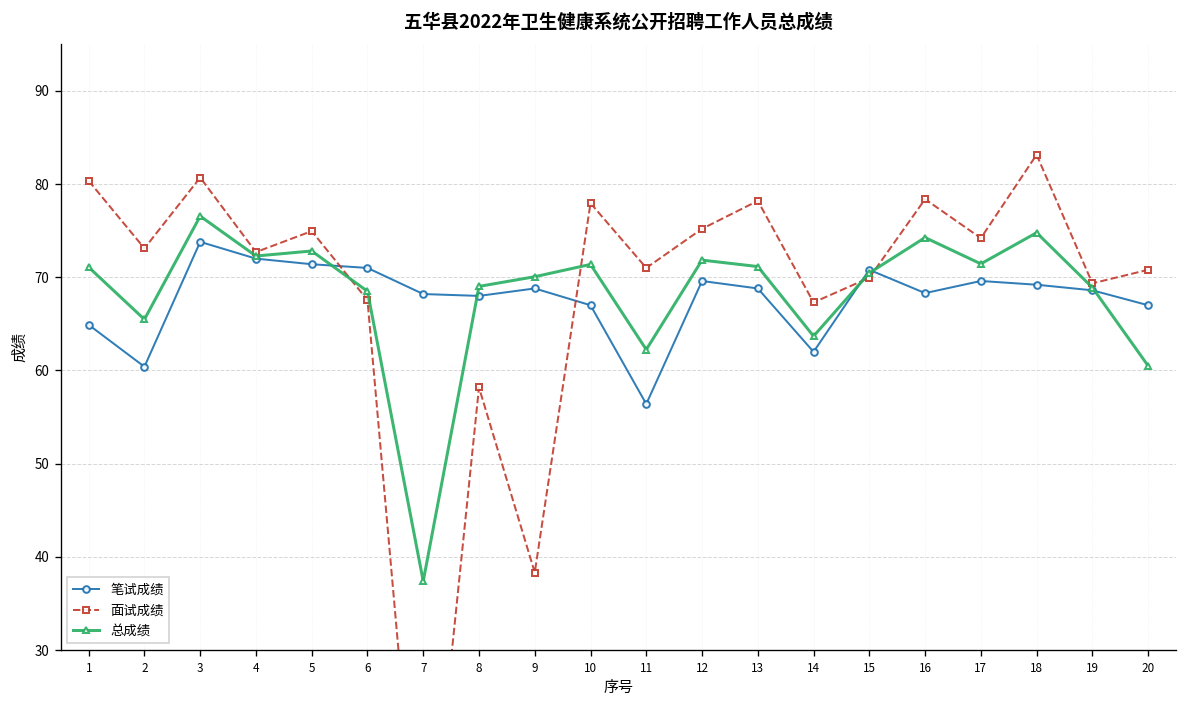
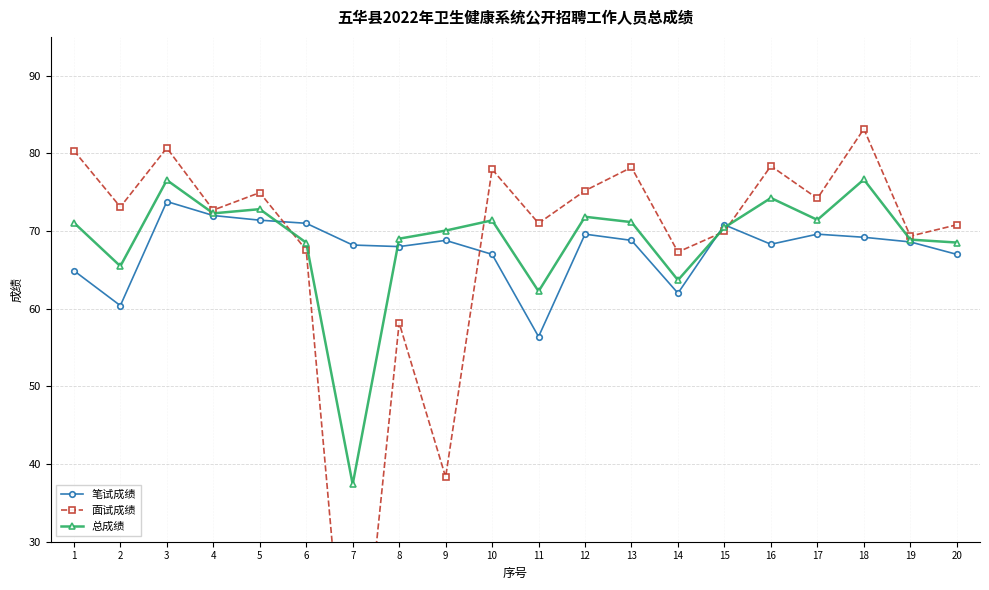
总成绩, 18: 75 -> 77
总成绩, 20: 61 -> 69
